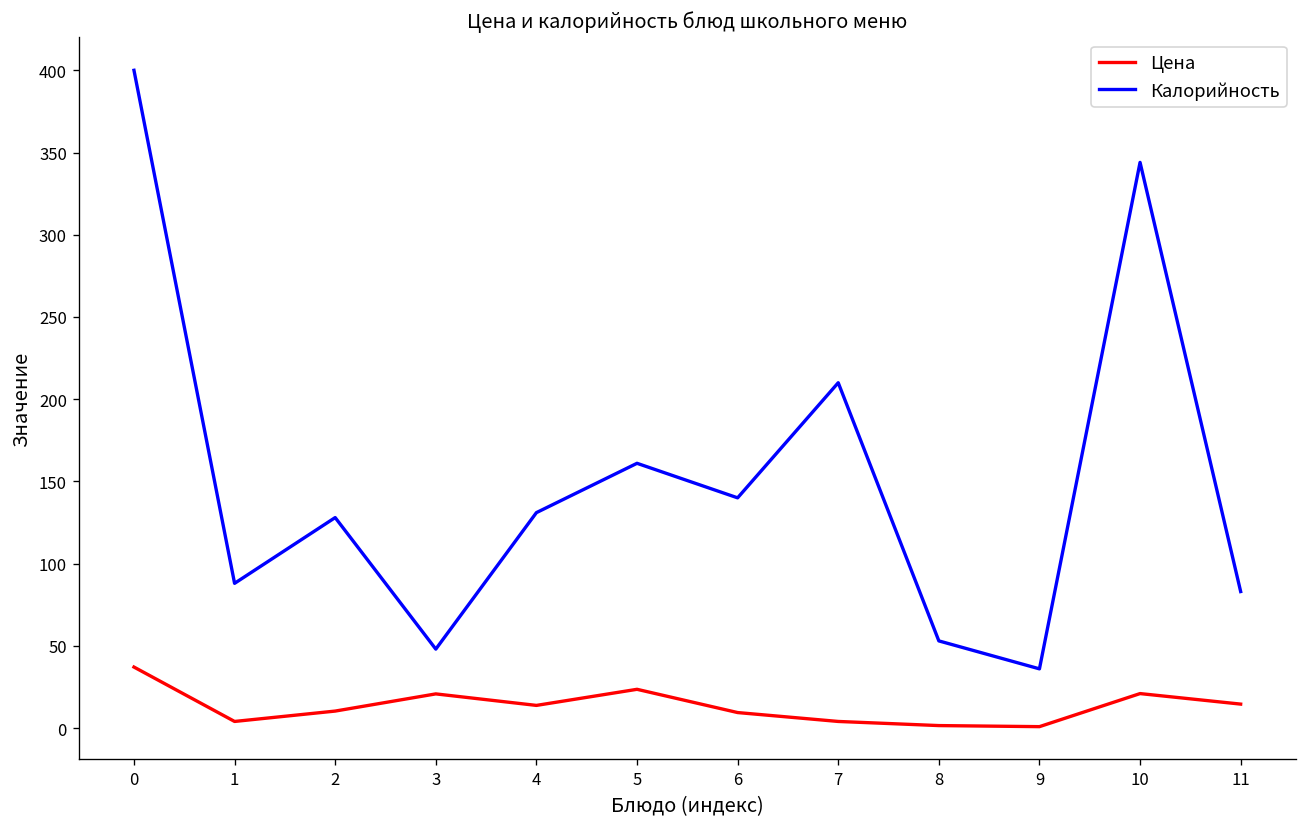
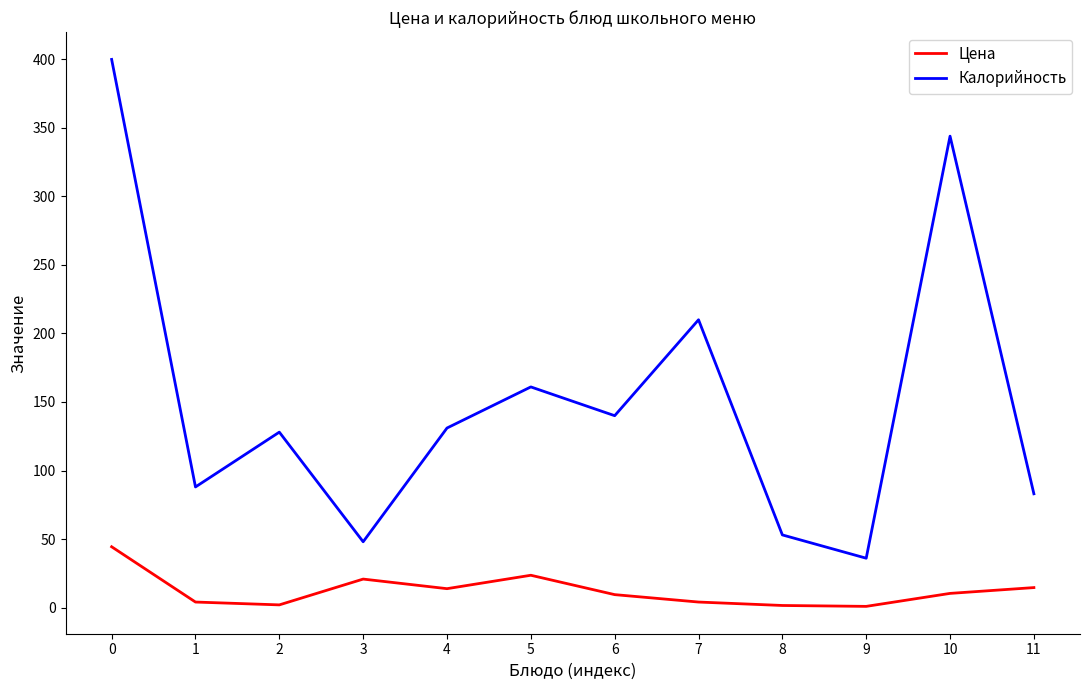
Цена, 0: 37 -> 44
Цена, 2: 10 -> 2
Цена, 10: 21 -> 10
